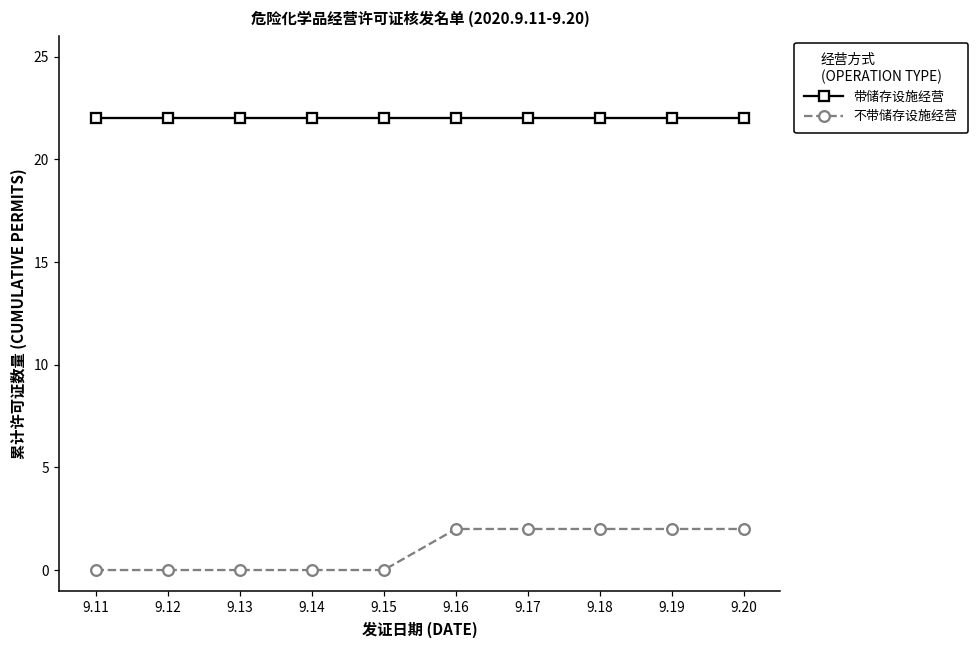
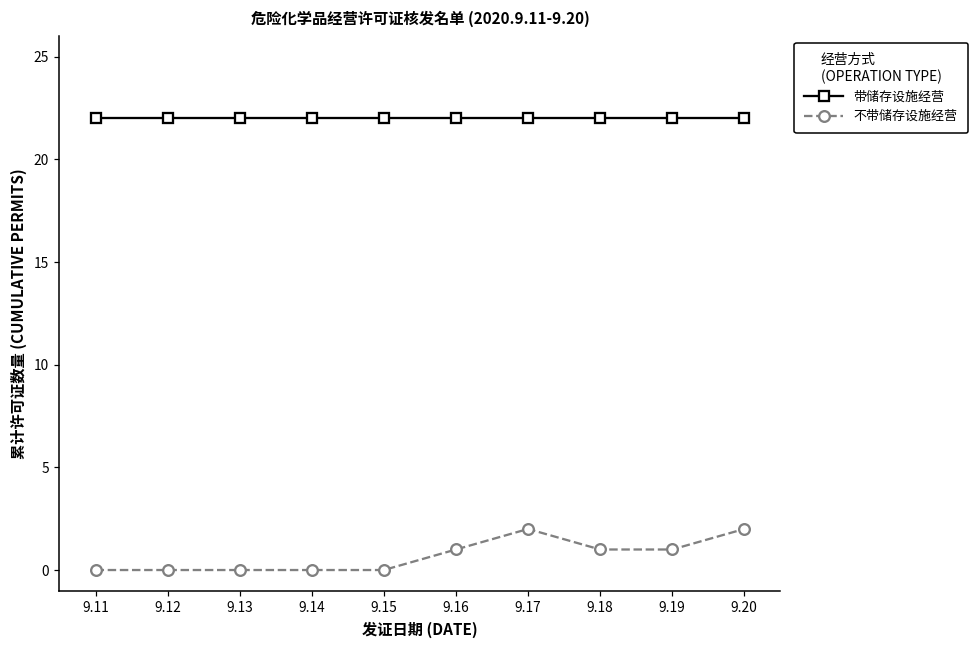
不带储存设施经营, 9.16: 2 -> 1
不带储存设施经营, 9.18: 2 -> 1
不带储存设施经营, 9.19: 2 -> 1
